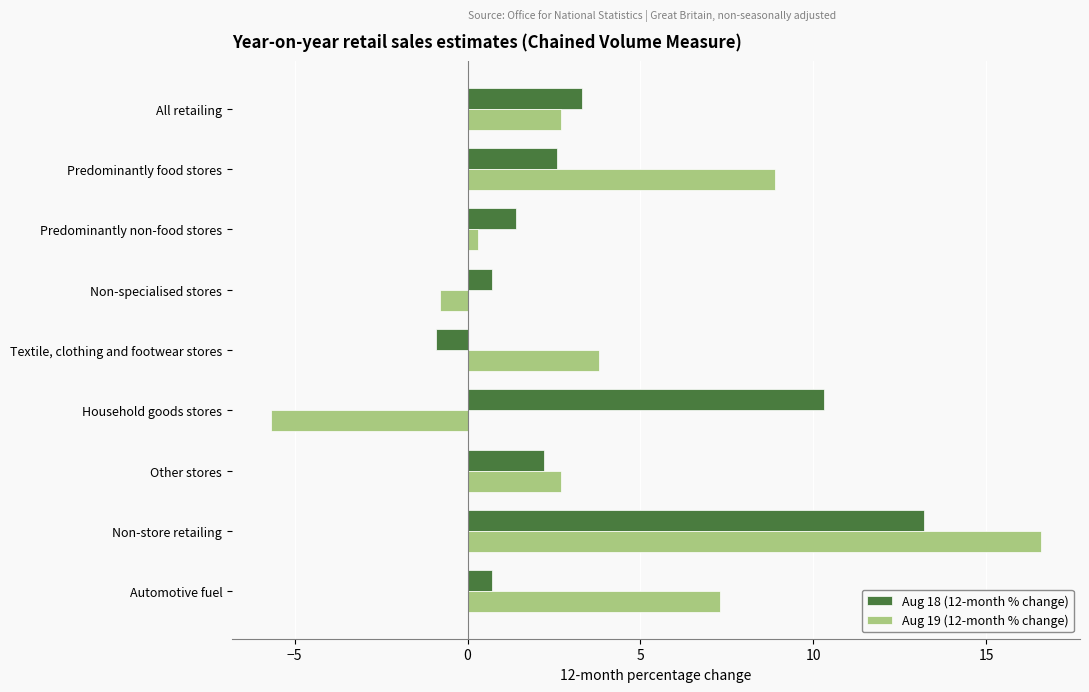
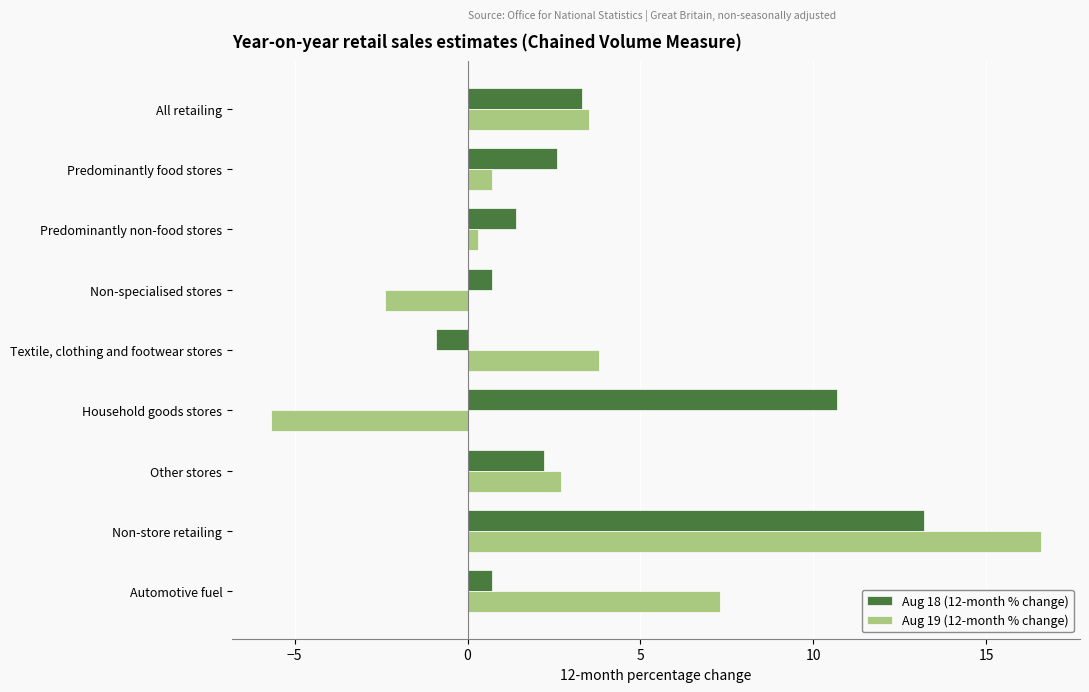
Aug 19 (12-month % change), All retailing: 2.7 -> 3.5
Aug 19 (12-month % change), Predominantly food stores: 8.9 -> 0.7
Aug 19 (12-month % change), Non-specialised stores: -0.8 -> -2.4
Aug 18 (12-month % change), Household goods stores: 10.3 -> 10.7
